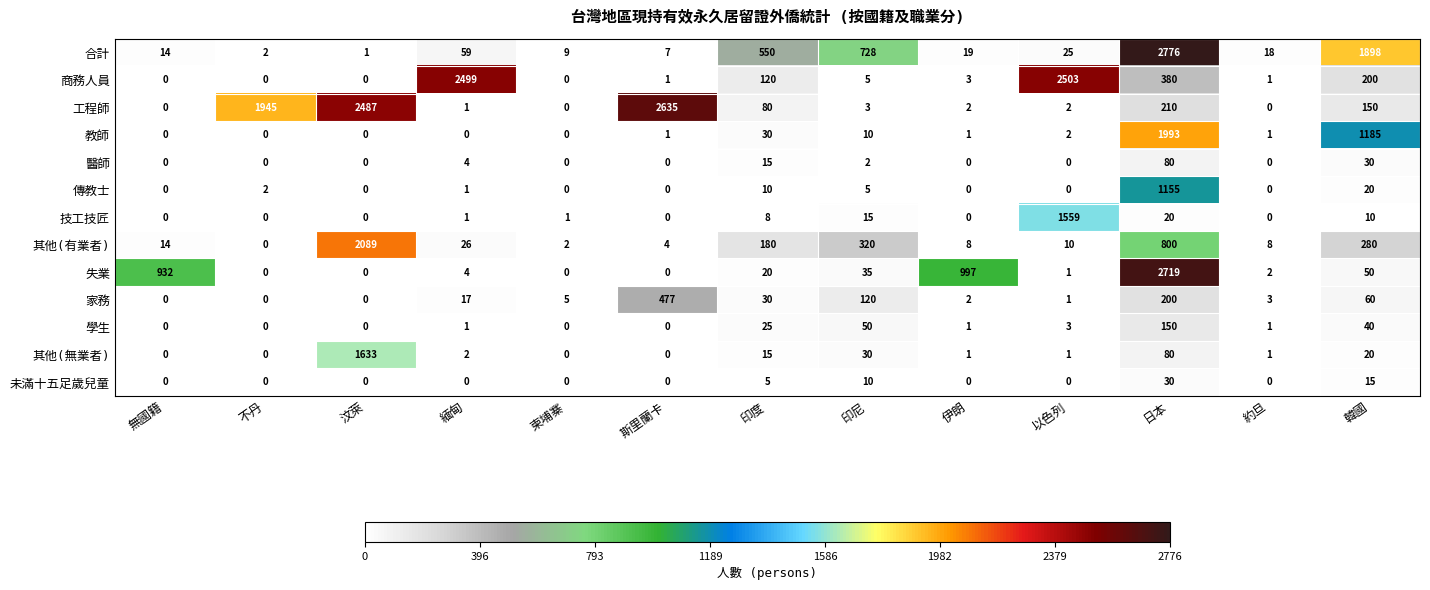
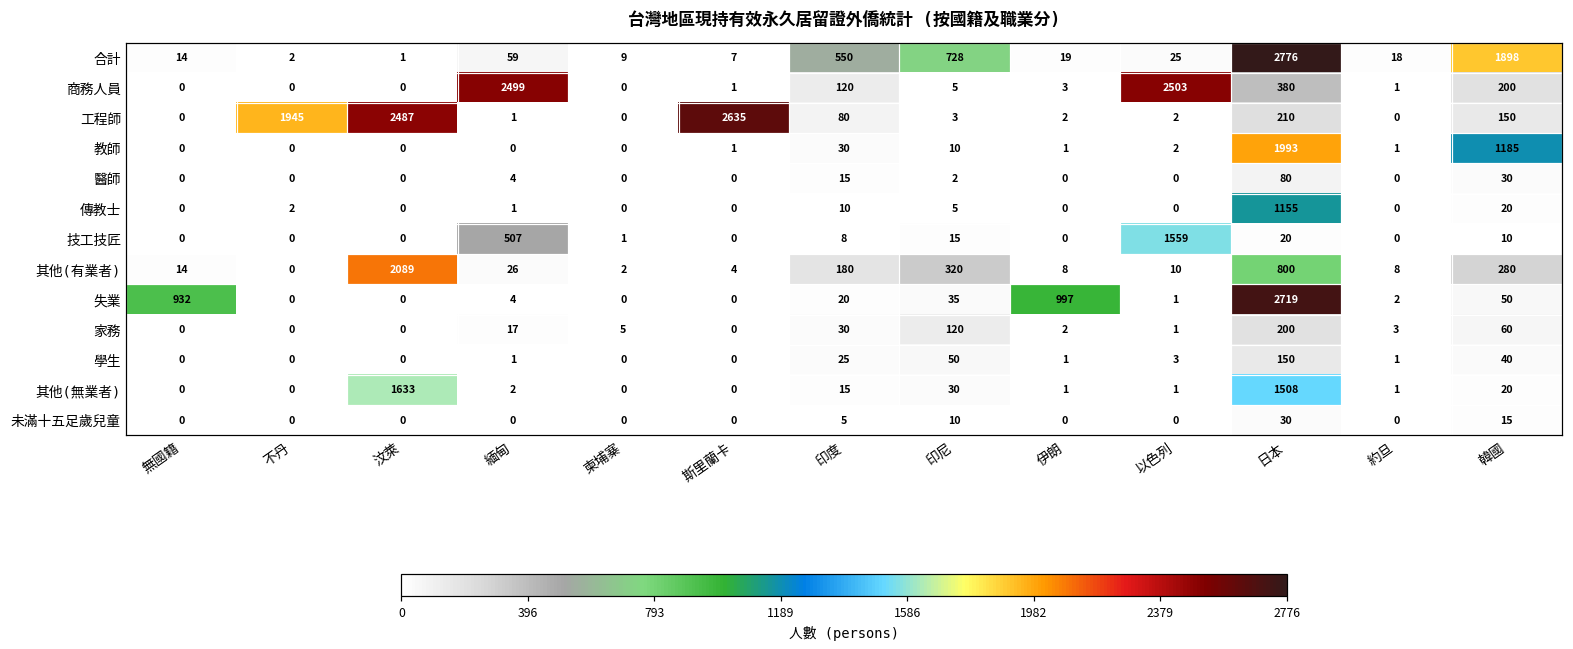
技工技匠, 緬甸: 1 -> 507
家務, 斯里蘭卡: 477 -> 0
其他(無業者), 日本: 80 -> 1508
